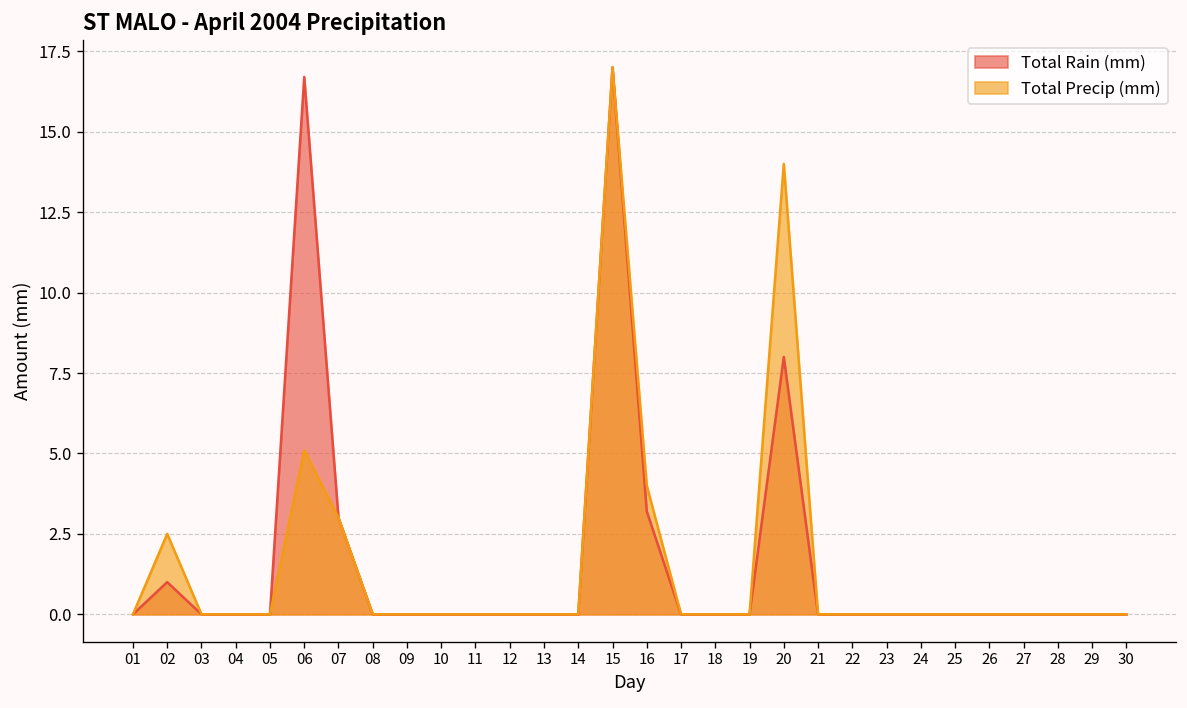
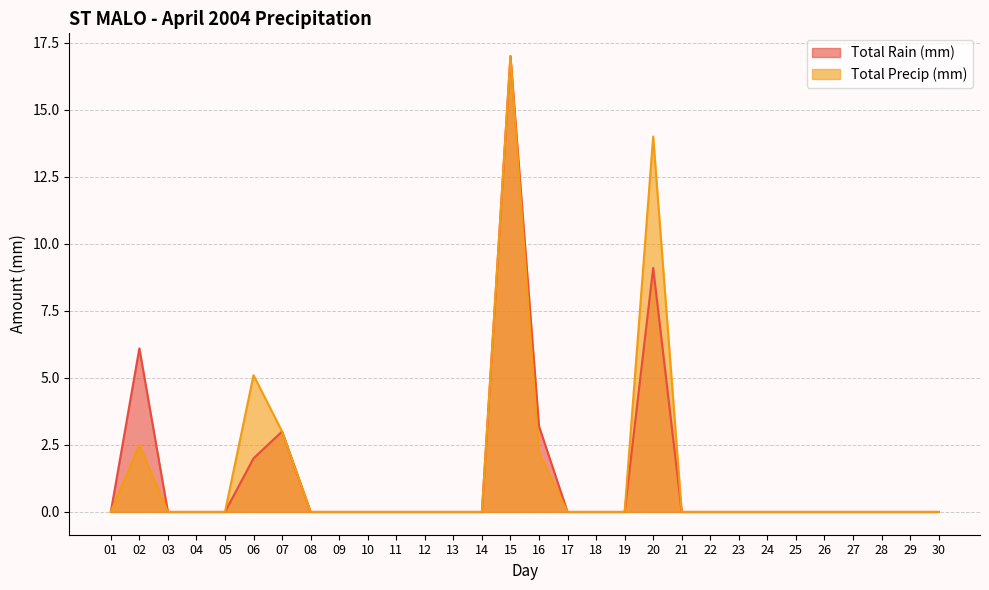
Total Rain (mm), 02: 1.0 -> 6.1
Total Rain (mm), 06: 16.7 -> 2.0
Total Precip (mm), 16: 4.0 -> 2.2
Total Rain (mm), 20: 8.0 -> 9.1
